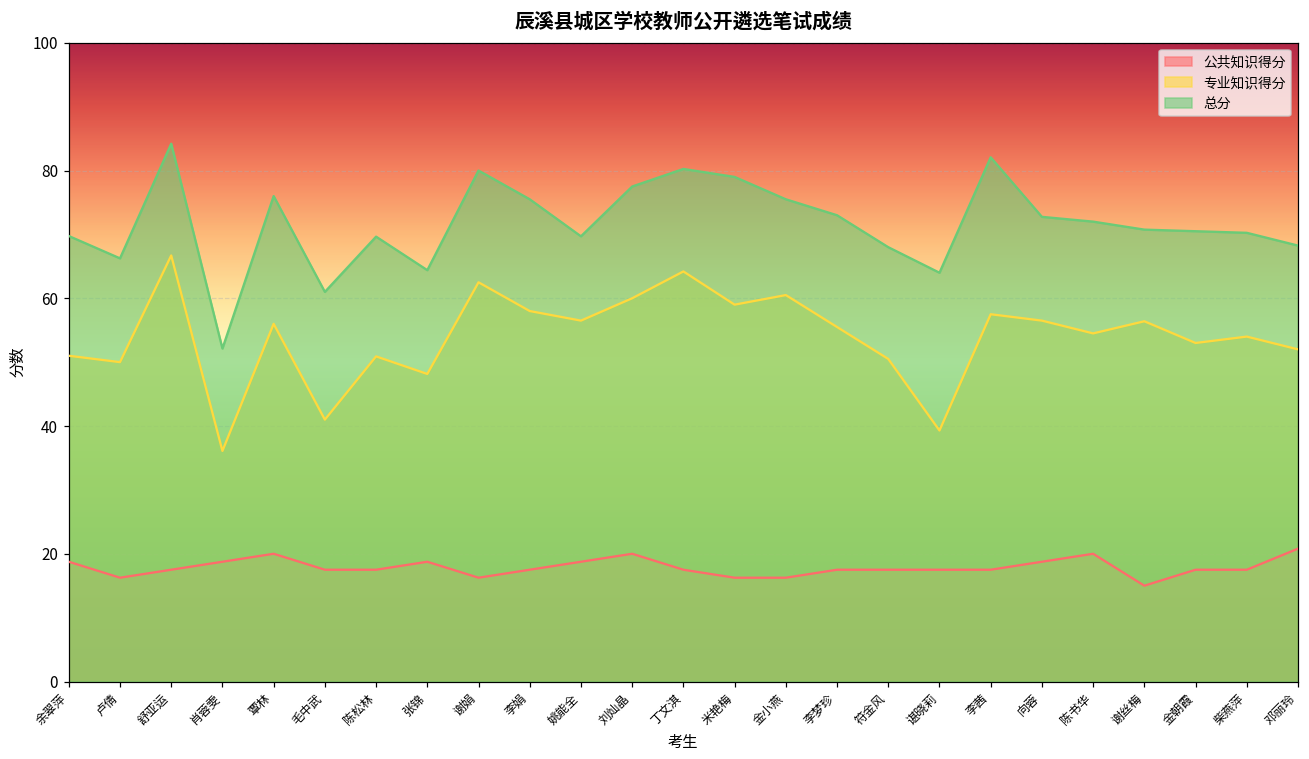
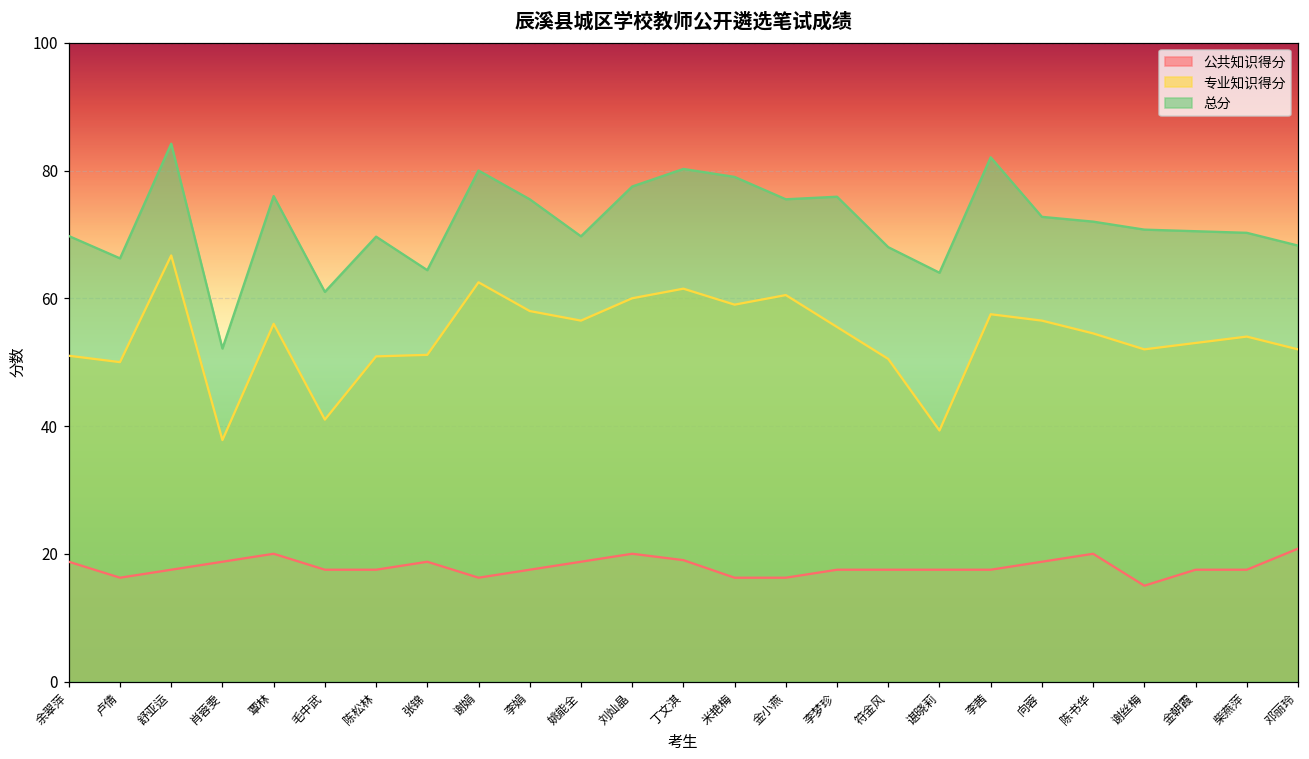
专业知识得分, 肖蓉雯: 36 -> 38
专业知识得分, 张锦: 48 -> 51
公共知识得分, 丁文淇: 18 -> 19
专业知识得分, 丁文淇: 64 -> 62
总分, 李梦珍: 73 -> 76
专业知识得分, 谢丝梅: 56 -> 52
